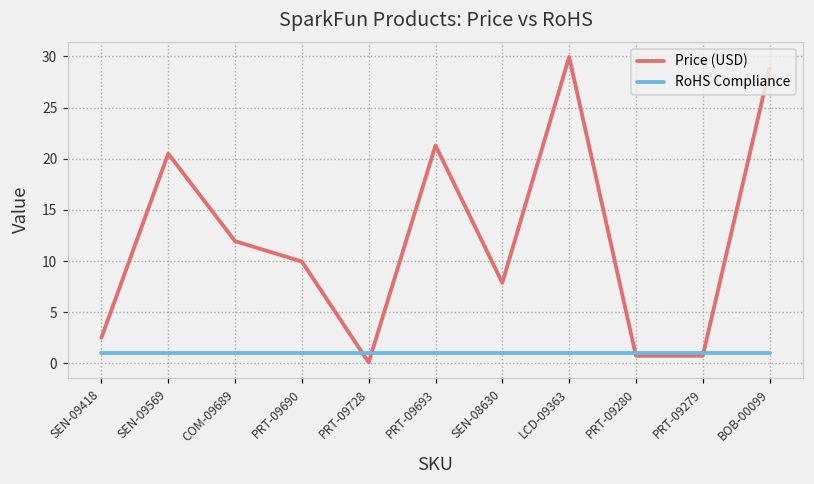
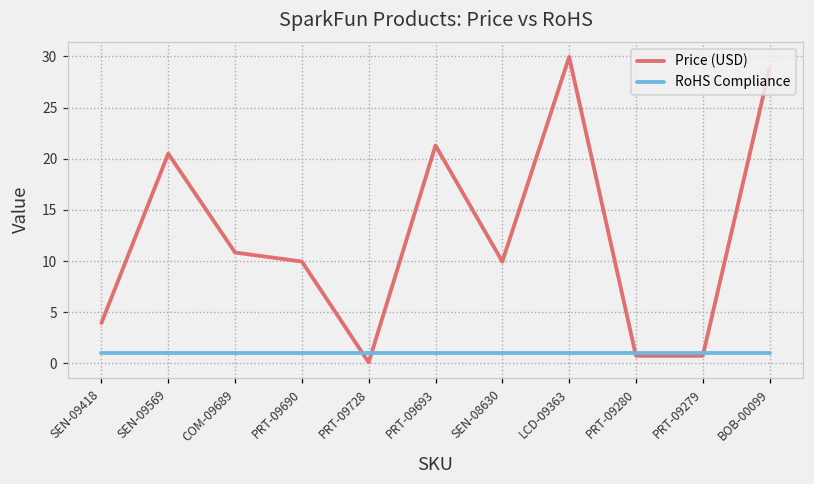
Price (USD), SEN-09418: 3 -> 4
Price (USD), COM-09689: 12 -> 11
Price (USD), SEN-08630: 8 -> 10
